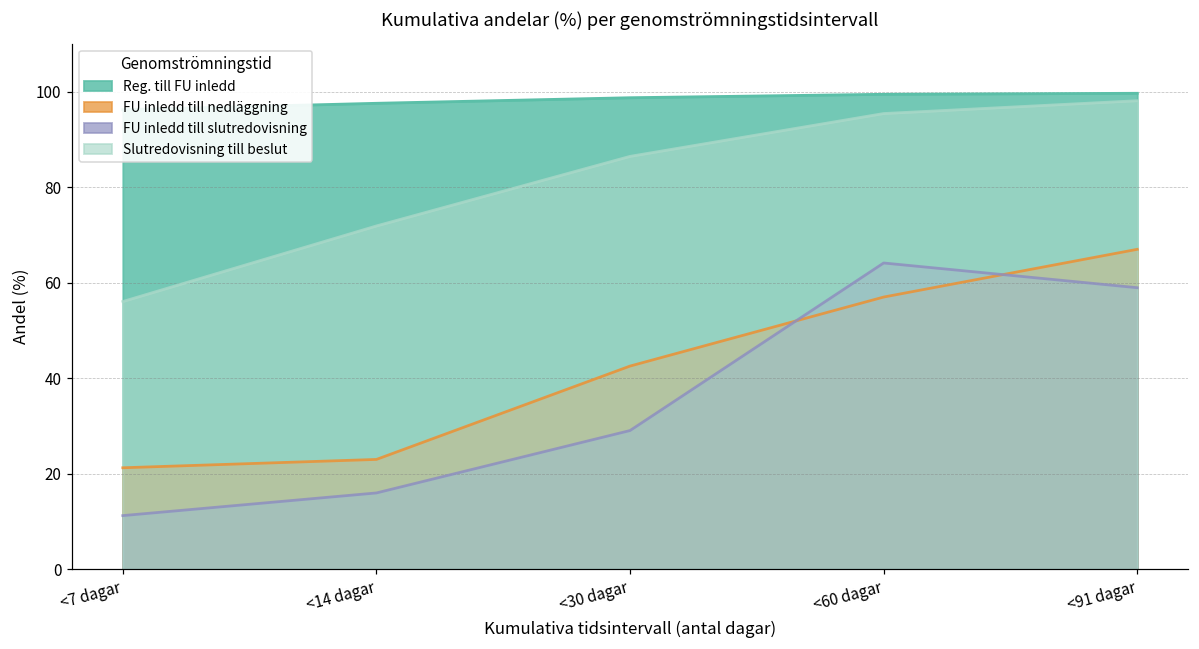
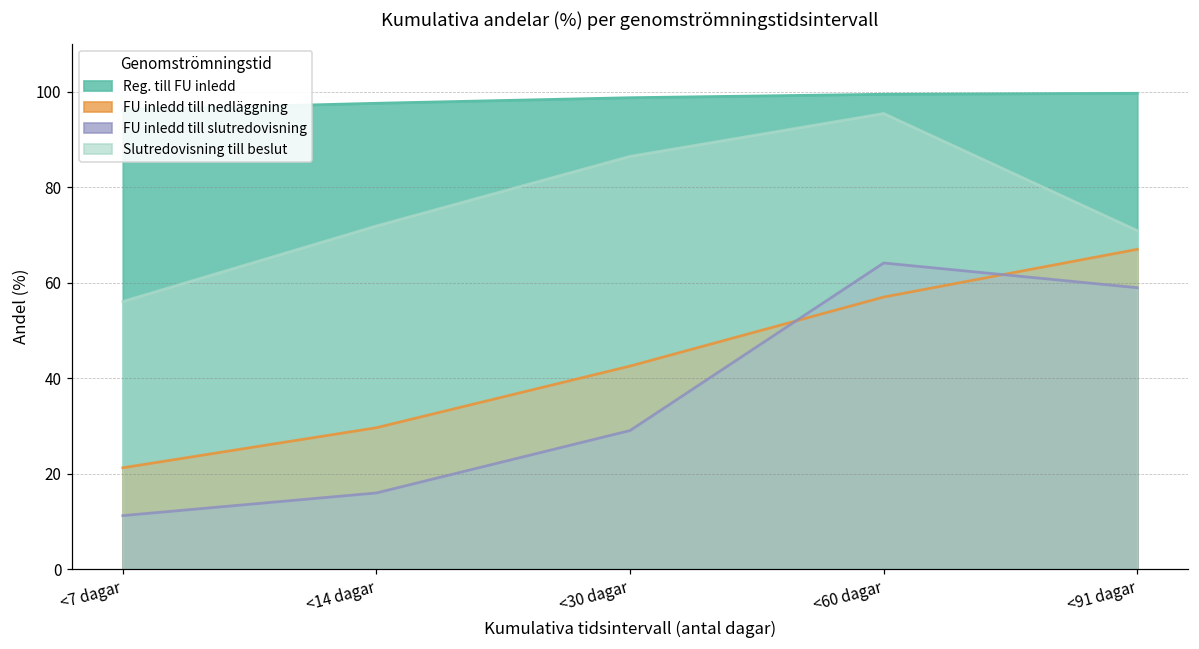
FU inledd till nedläggning, <14 dagar: 23 -> 30
Slutredovisning till beslut, <91 dagar: 98 -> 71
